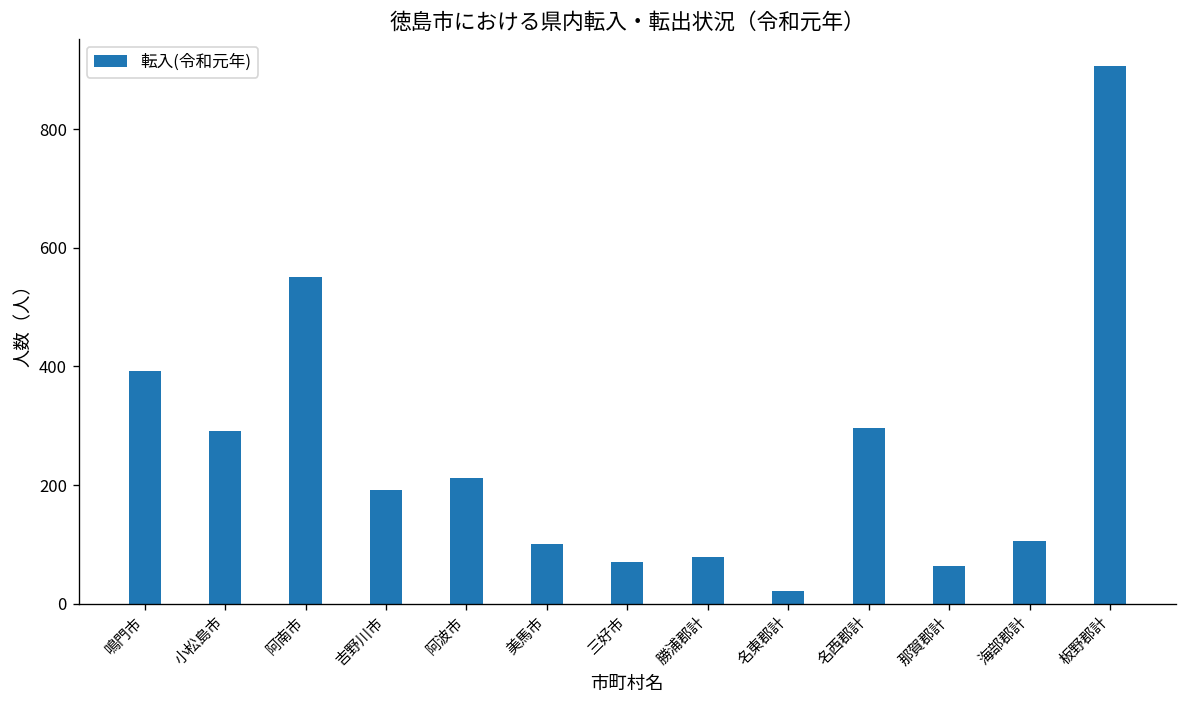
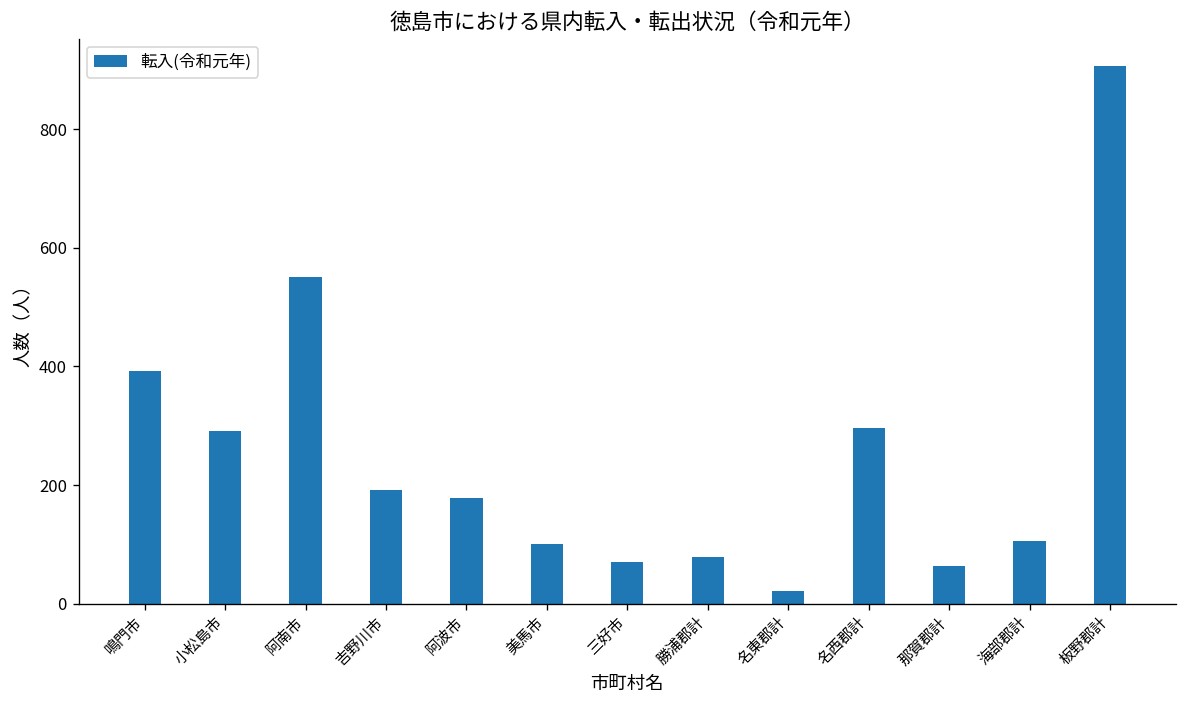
阿波市: 210 -> 180
